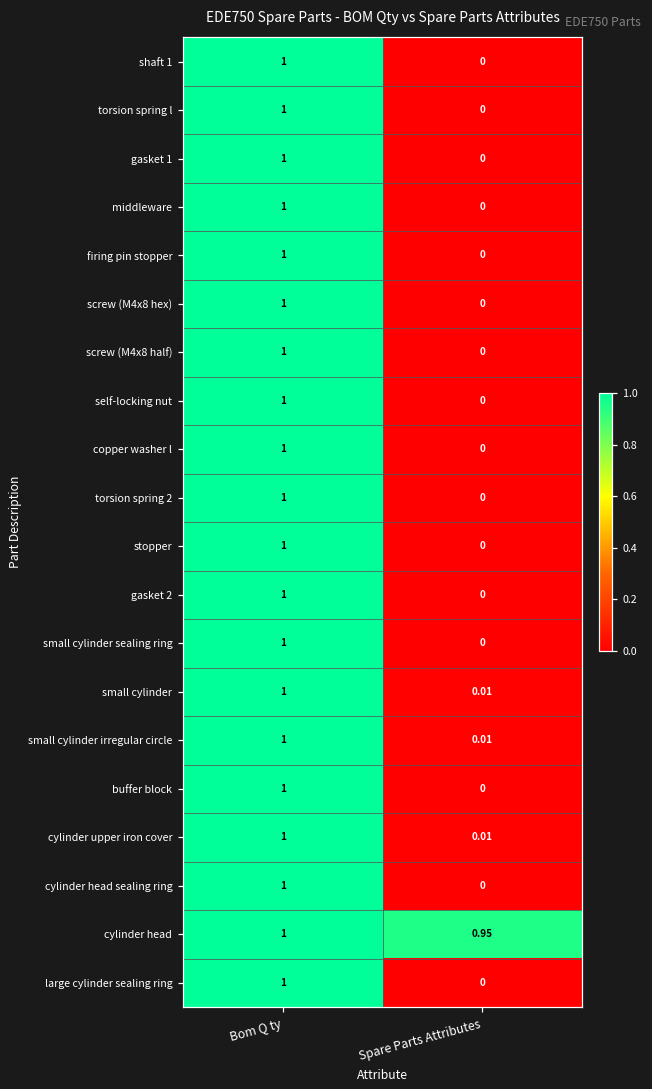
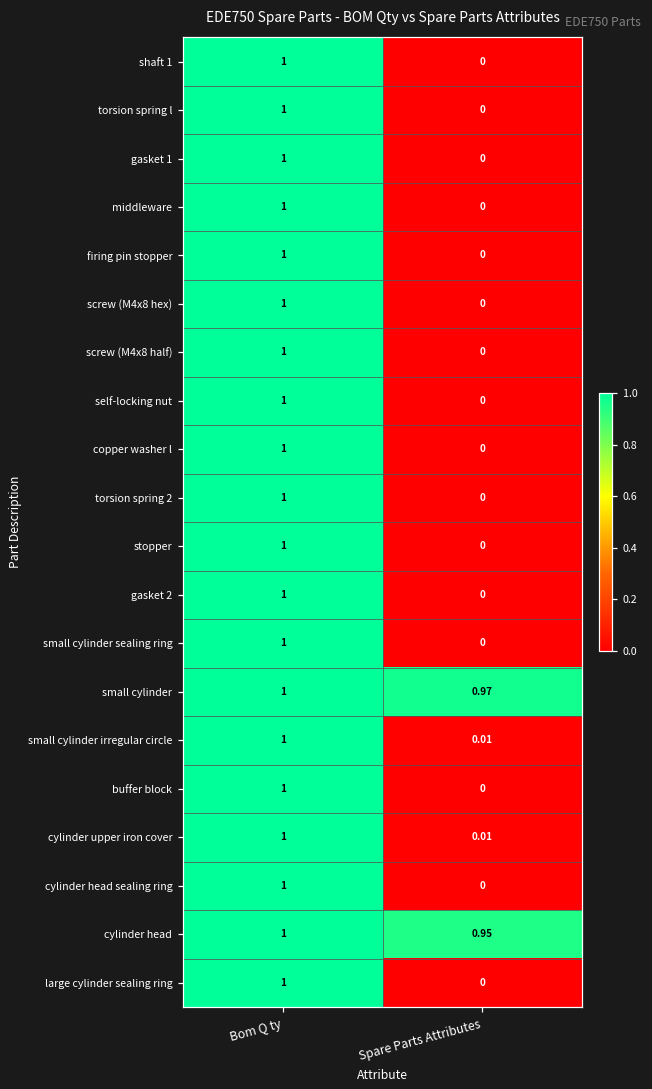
small cylinder, Spare Parts Attributes: 0.01 -> 0.97
